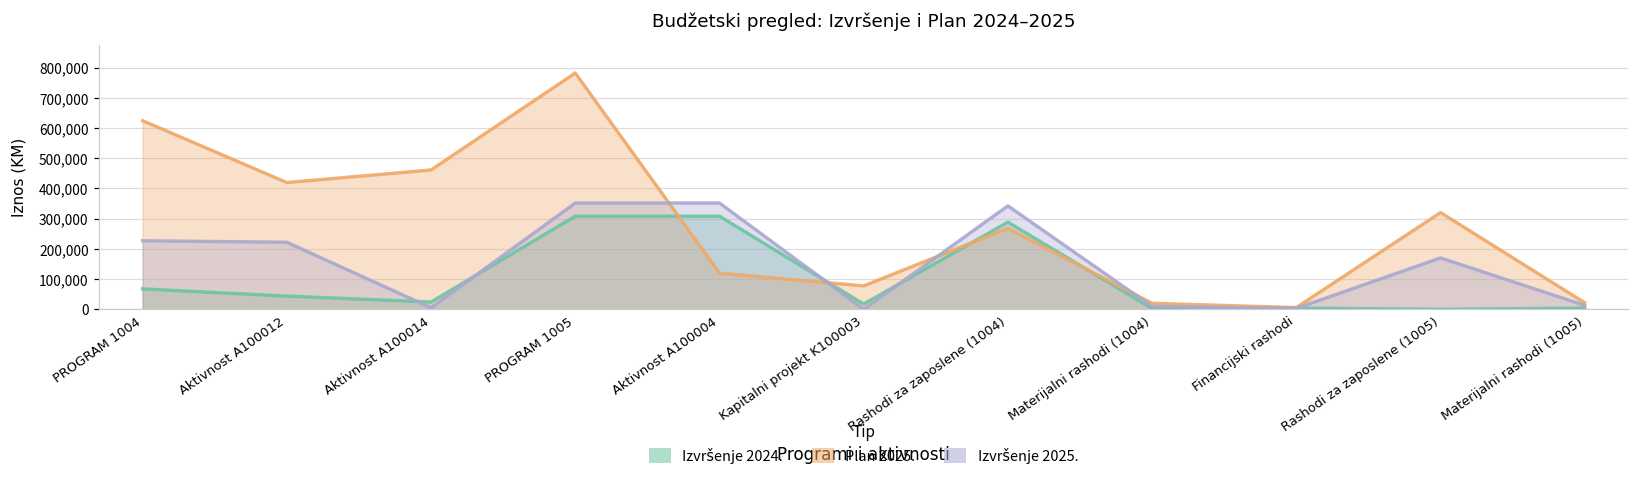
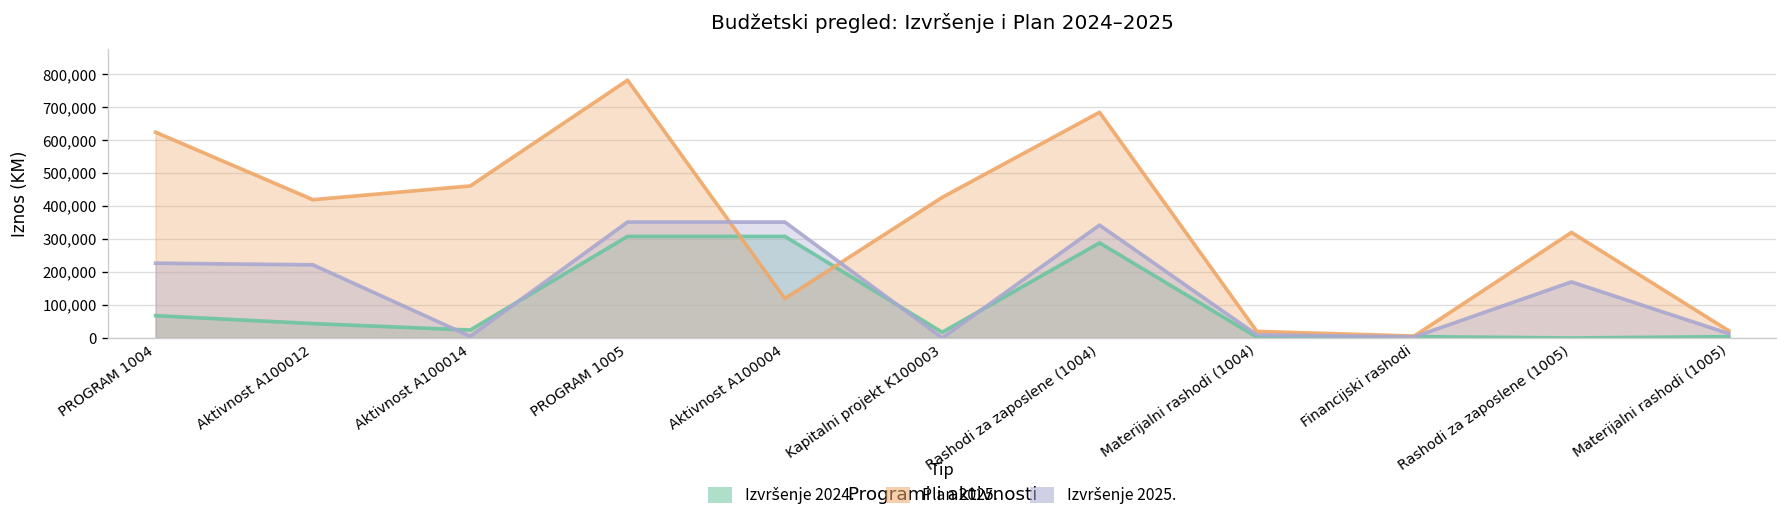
Plan 2025., Kapitalni projekt K100003: 80,000 -> 430,000
Plan 2025., Rashodi za zaposlene (1004): 270,000 -> 680,000
